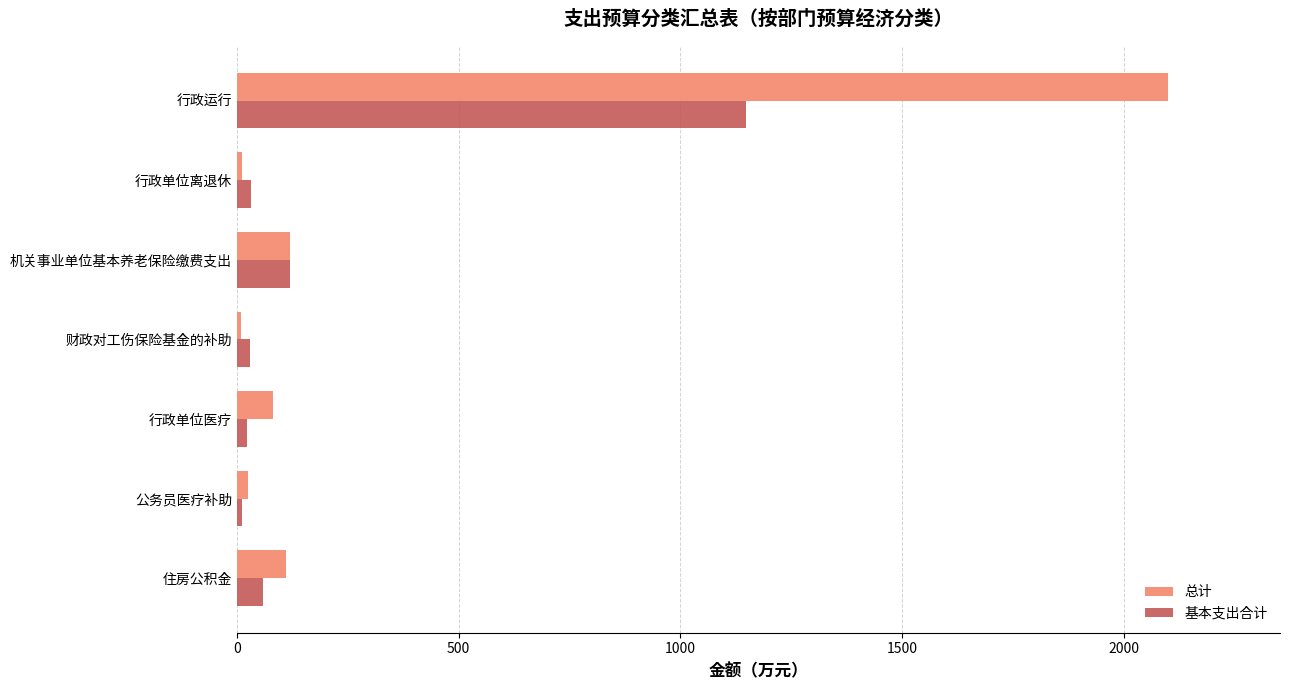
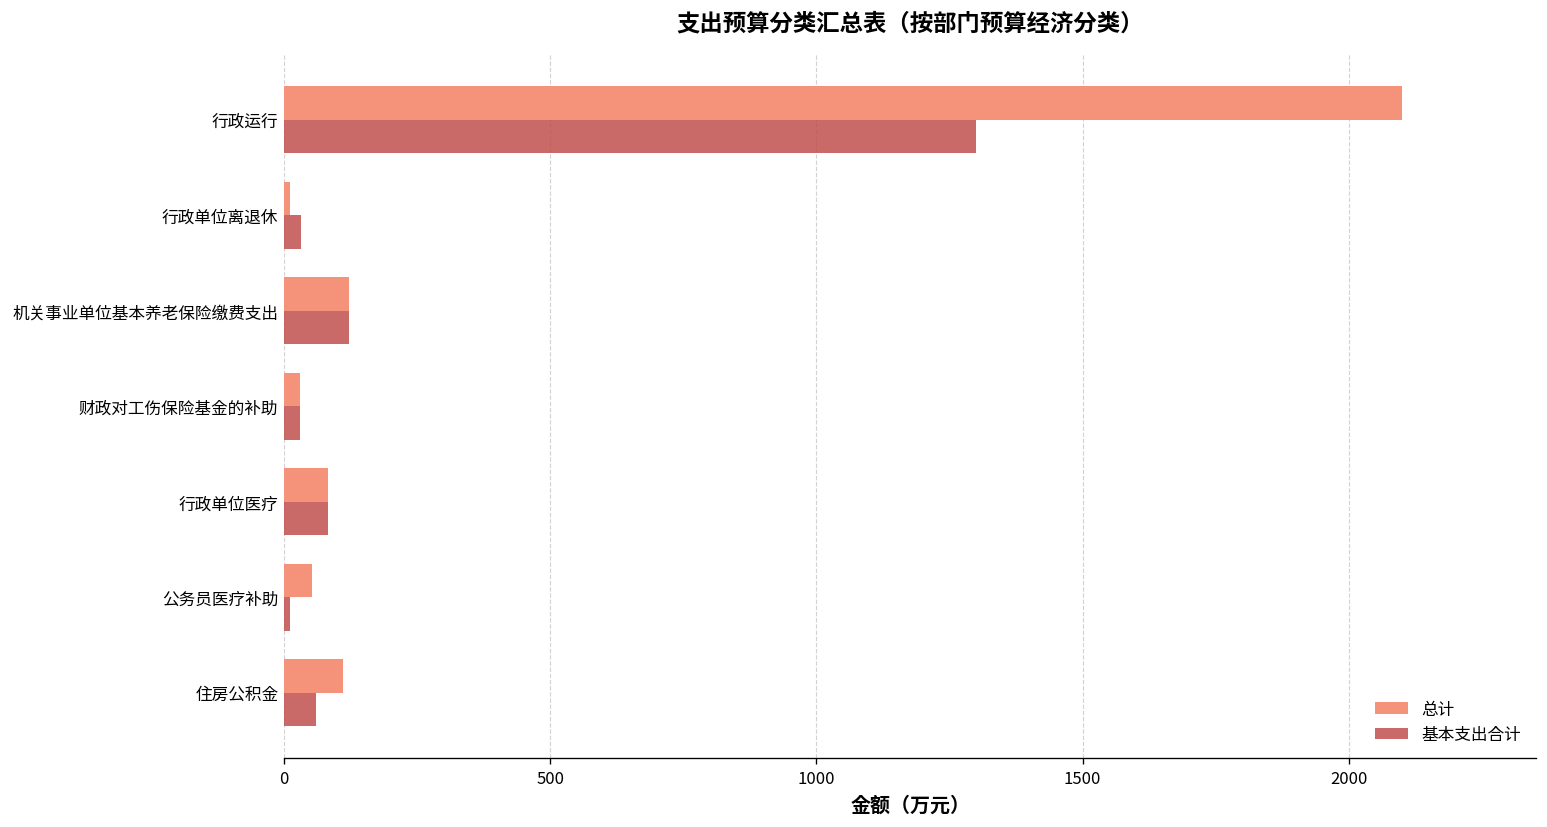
基本支出合计, 行政运行: 1150 -> 1300
总计, 财政对工伤保险基金的补助: 10 -> 30
基本支出合计, 行政单位医疗: 20 -> 80
总计, 公务员医疗补助: 30 -> 50
